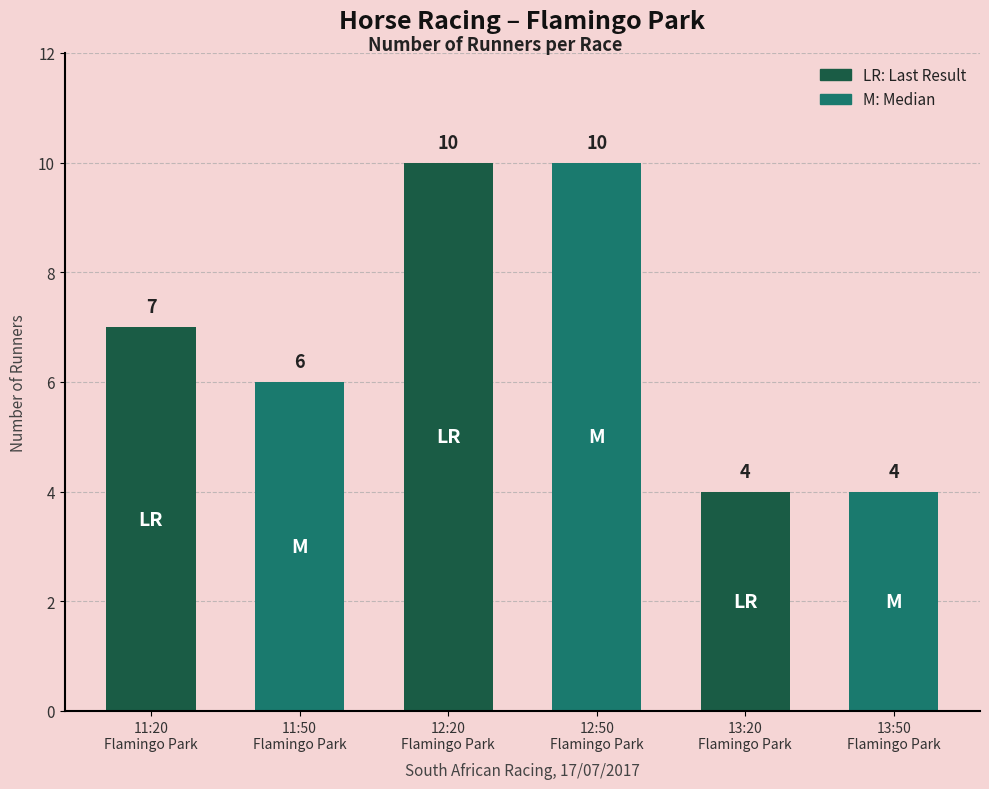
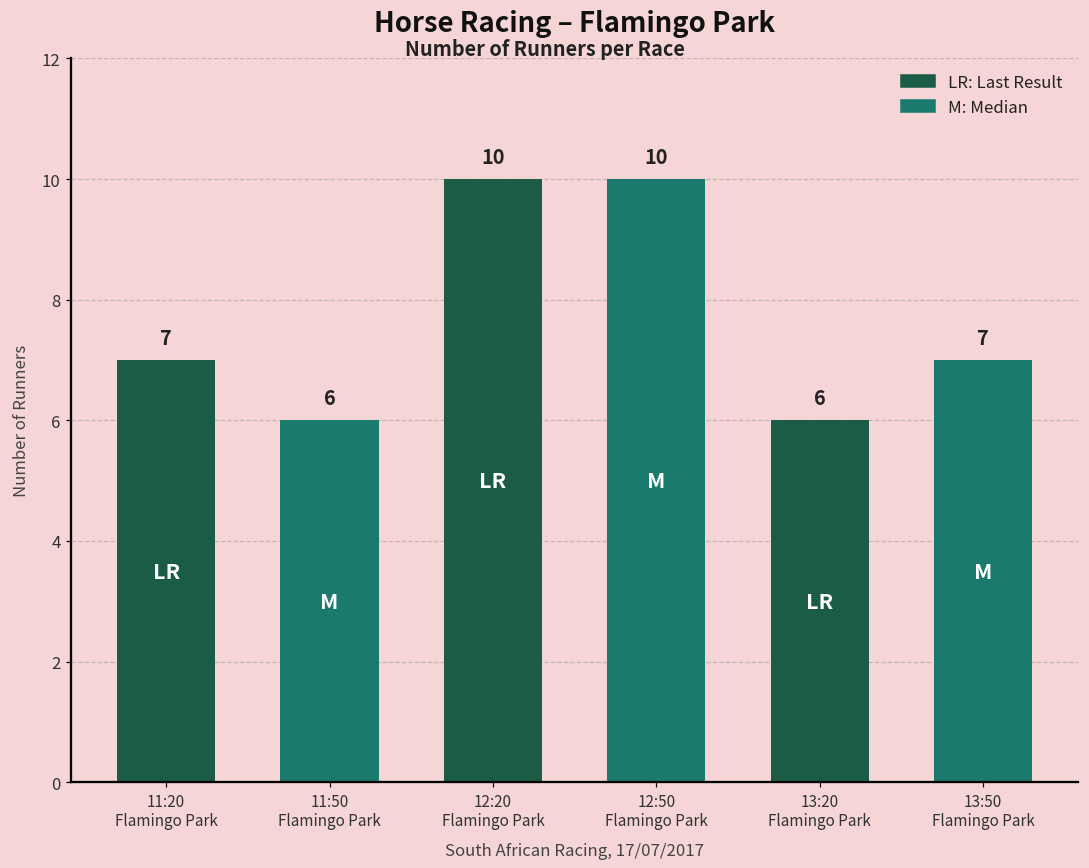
13:20 Flamingo Park: 4 -> 6
13:50 Flamingo Park: 4 -> 7
